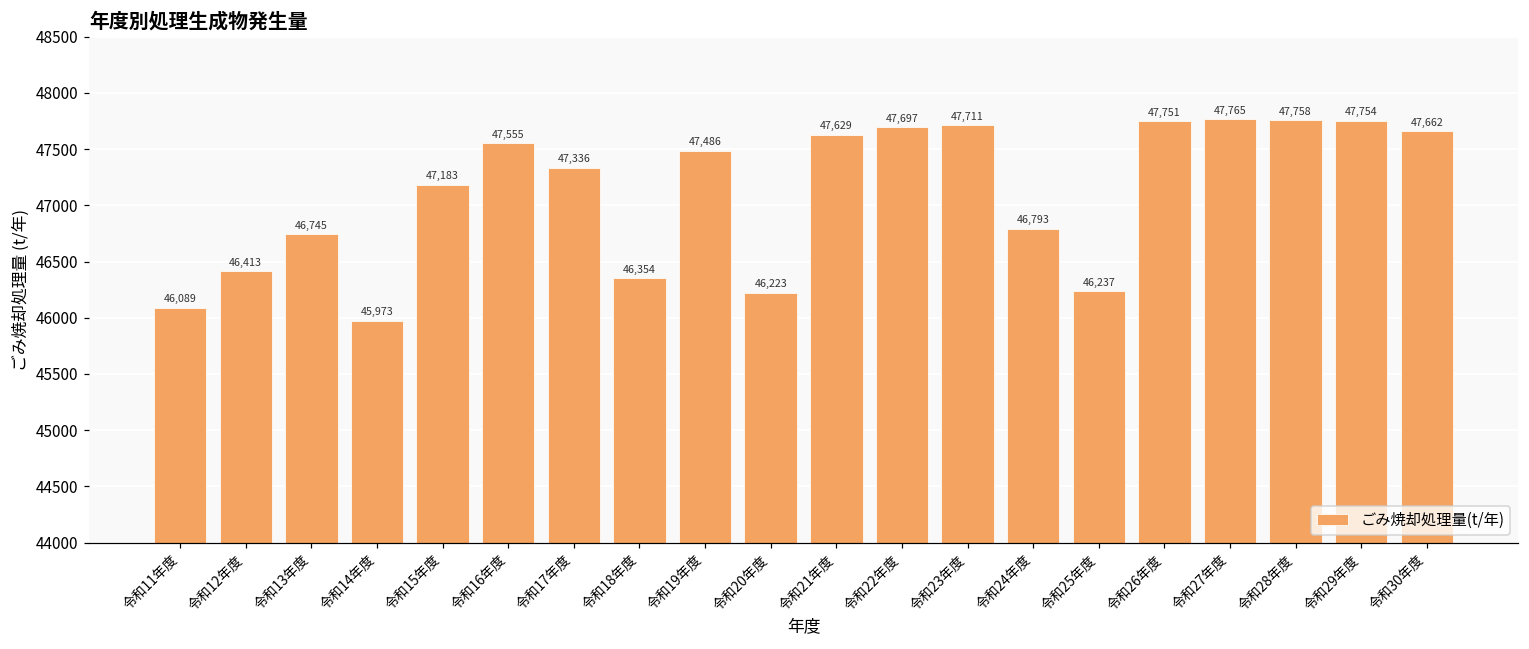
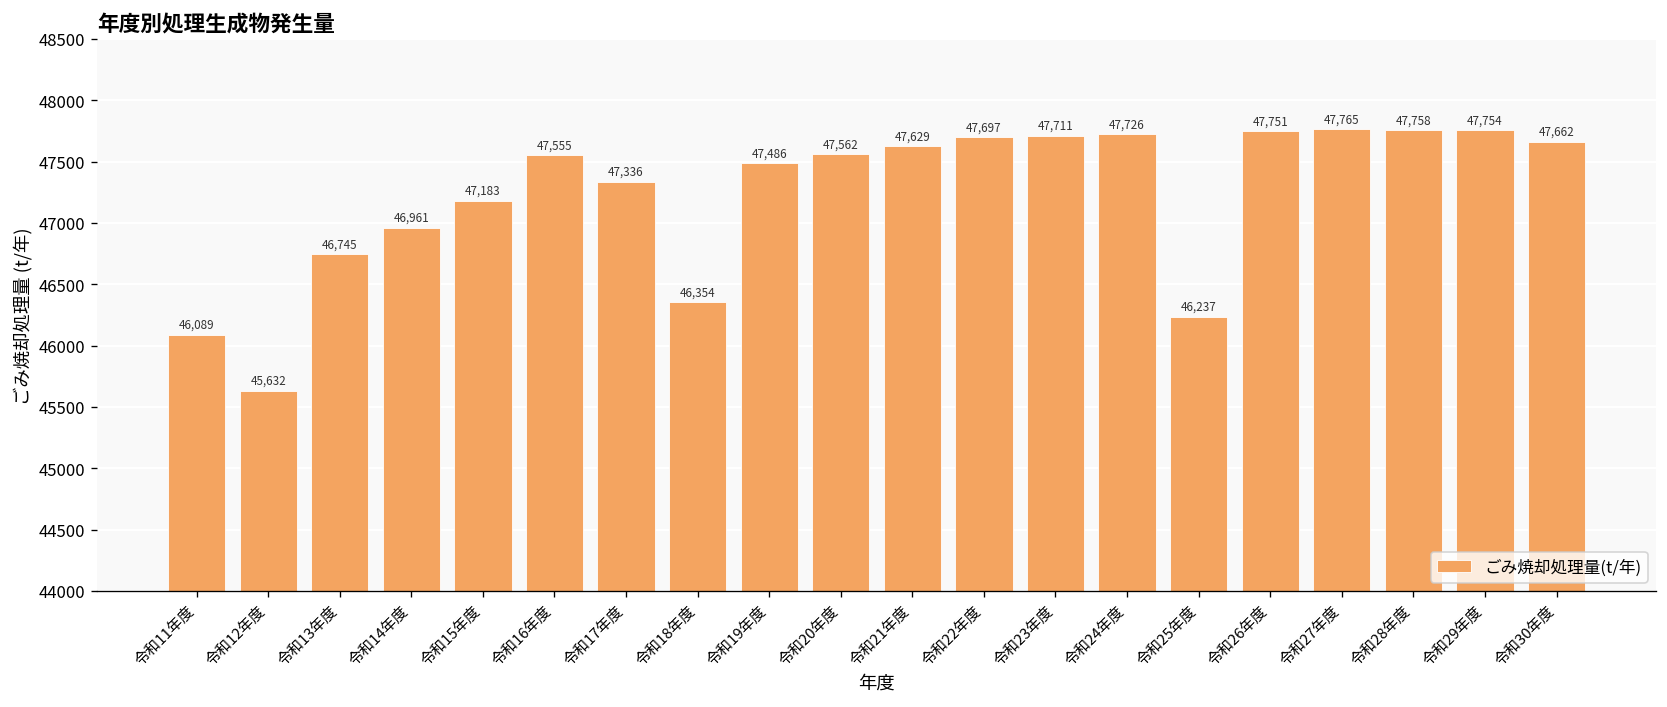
令和12年度: 46,413 -> 45,632
令和14年度: 45,973 -> 46,961
令和20年度: 46,223 -> 47,562
令和24年度: 46,793 -> 47,726
